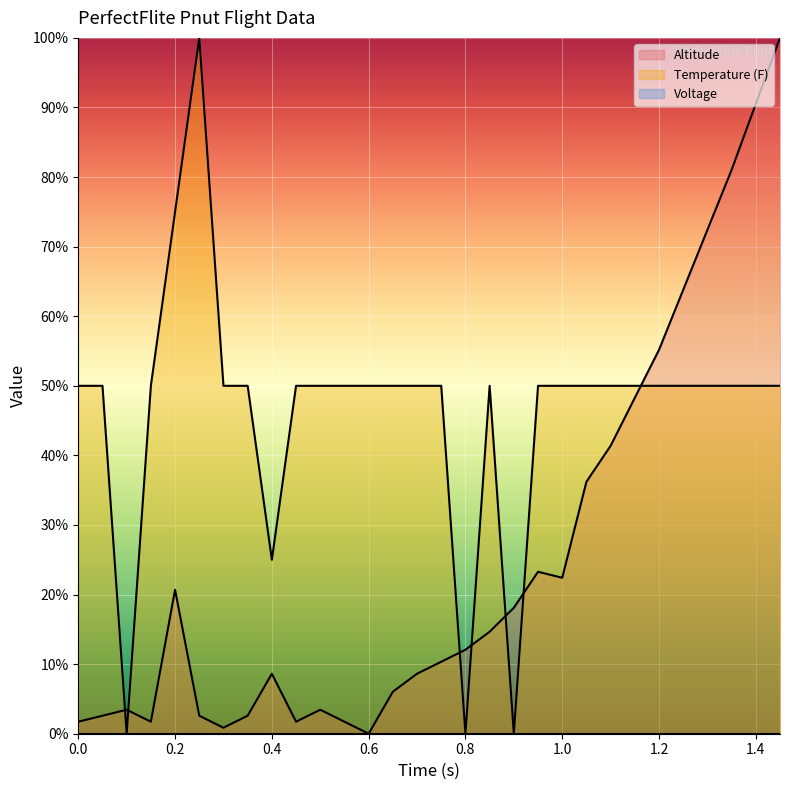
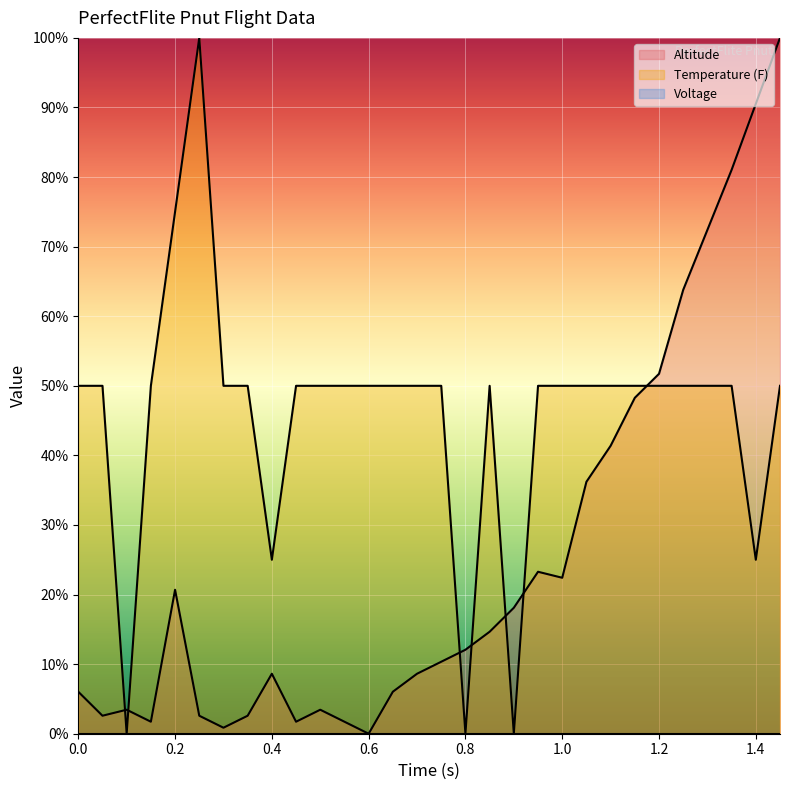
Altitude, 0.0: 2% -> 6%
Altitude, 1.2: 55% -> 52%
Temperature (F), 1.4: 50% -> 25%
